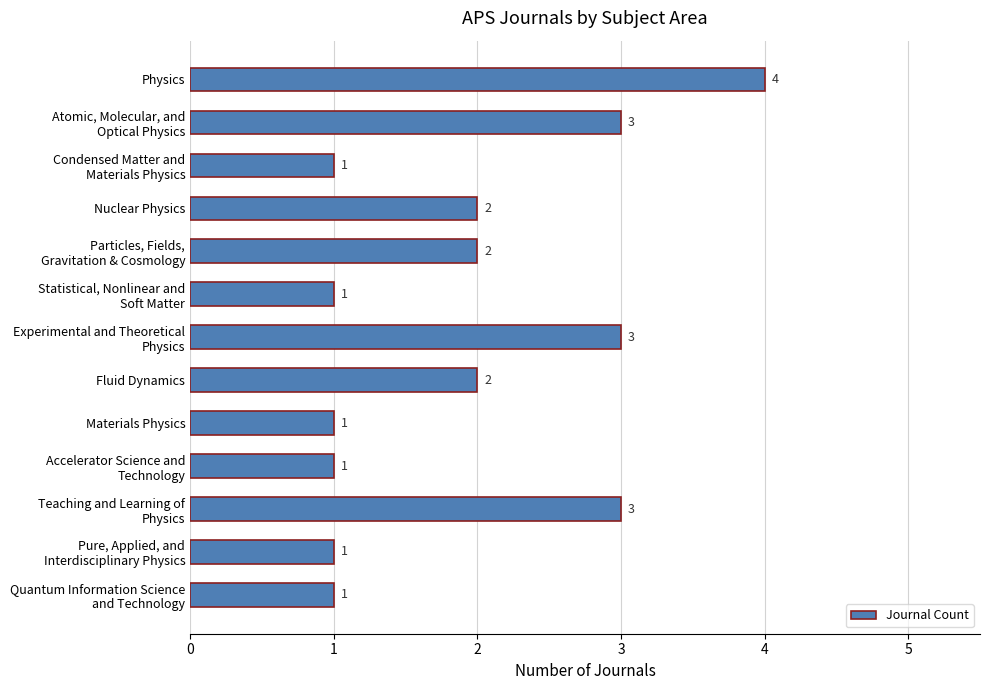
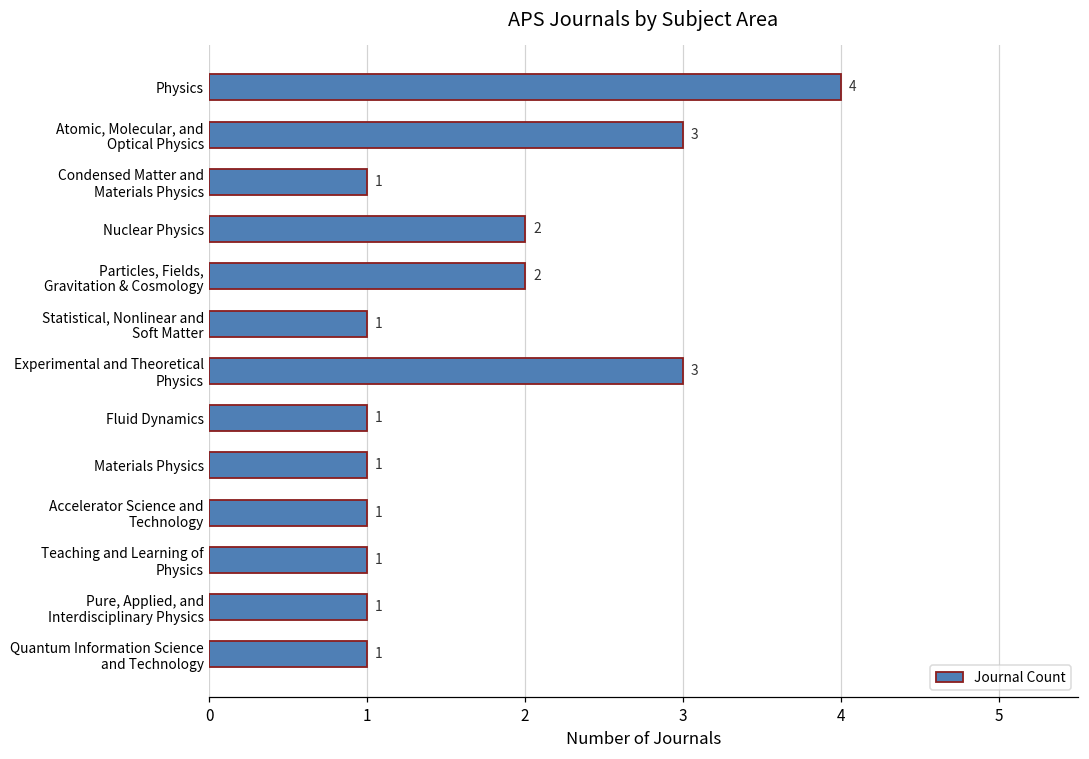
Fluid Dynamics: 2 -> 1
Teaching and Learning of Physics: 3 -> 1
